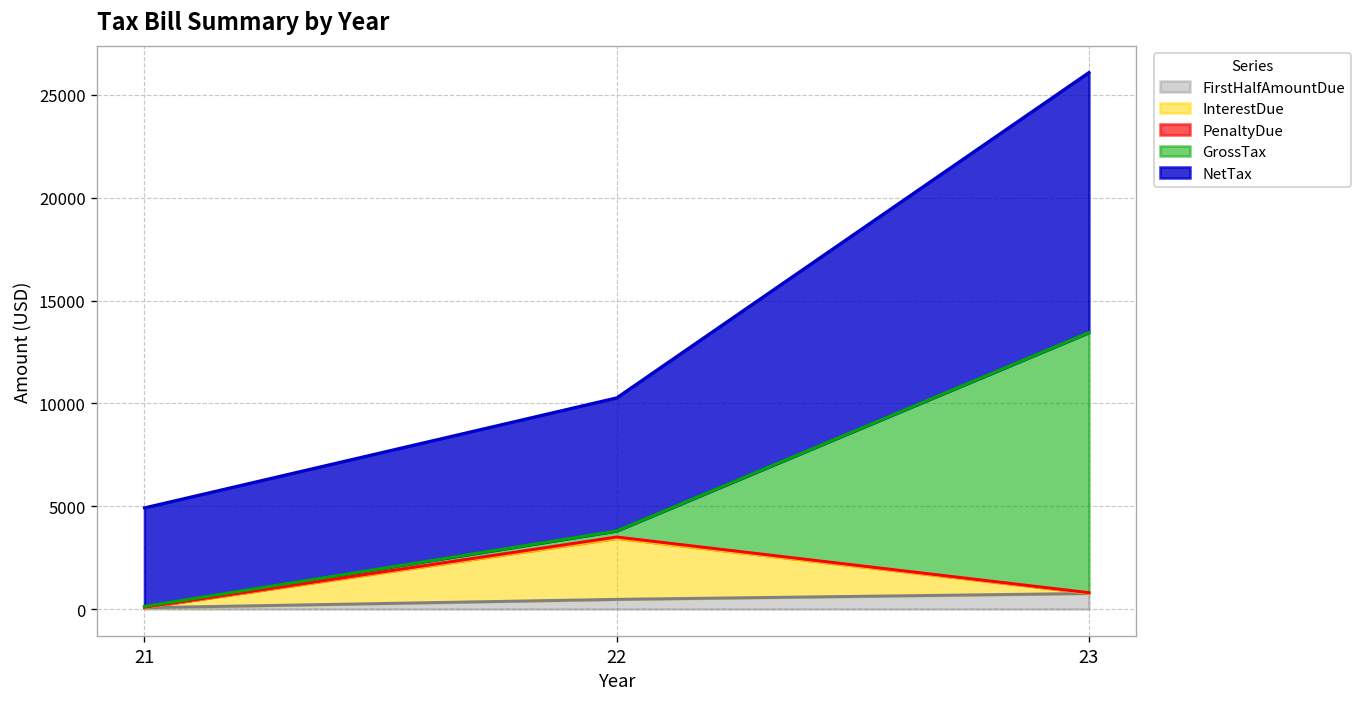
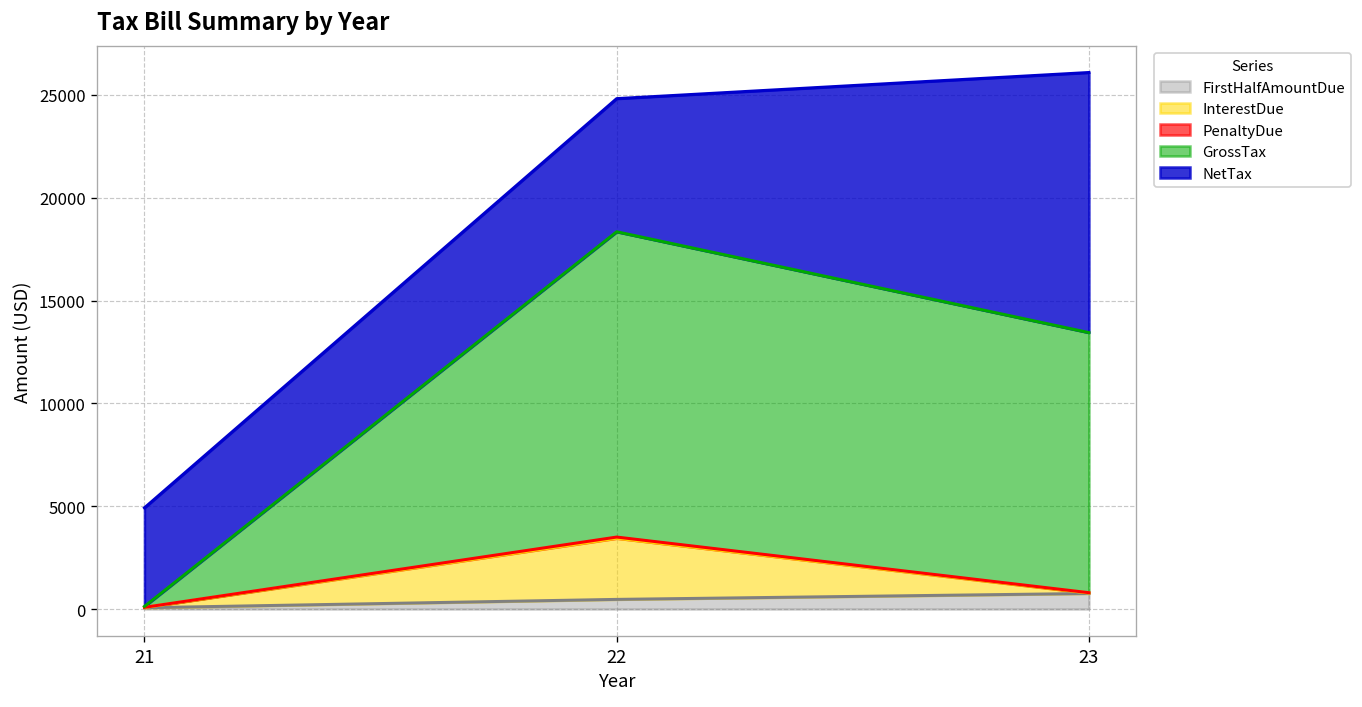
GrossTax, 22: 300 -> 14800
